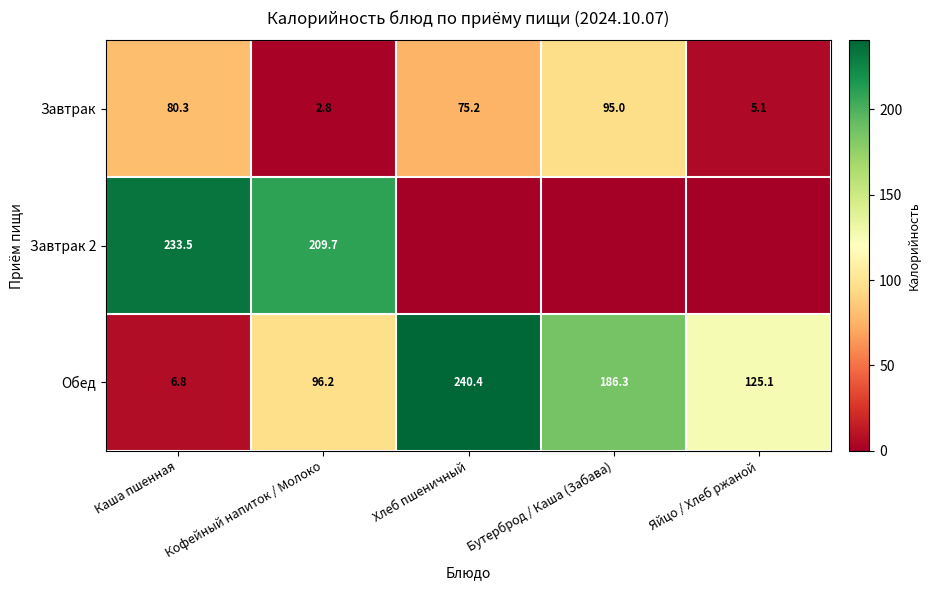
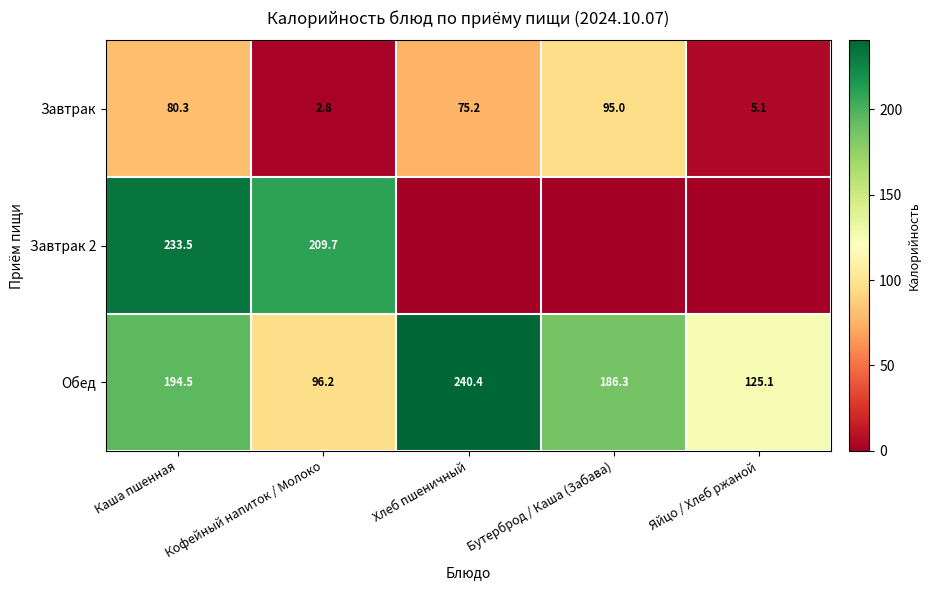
Обед, Каша пшенная: 6.8 -> 194.5
